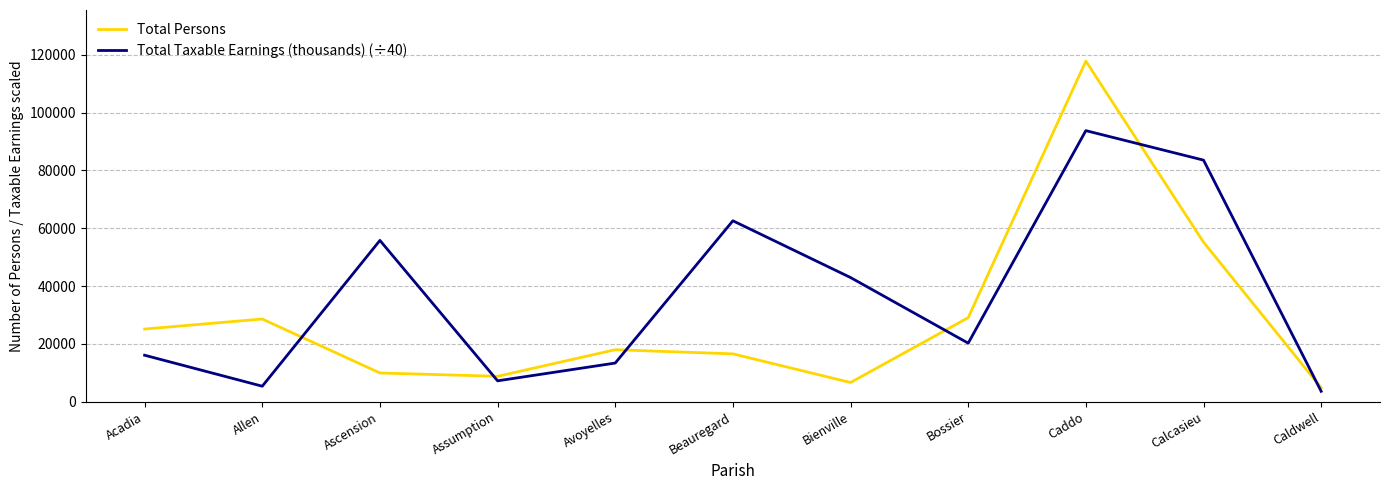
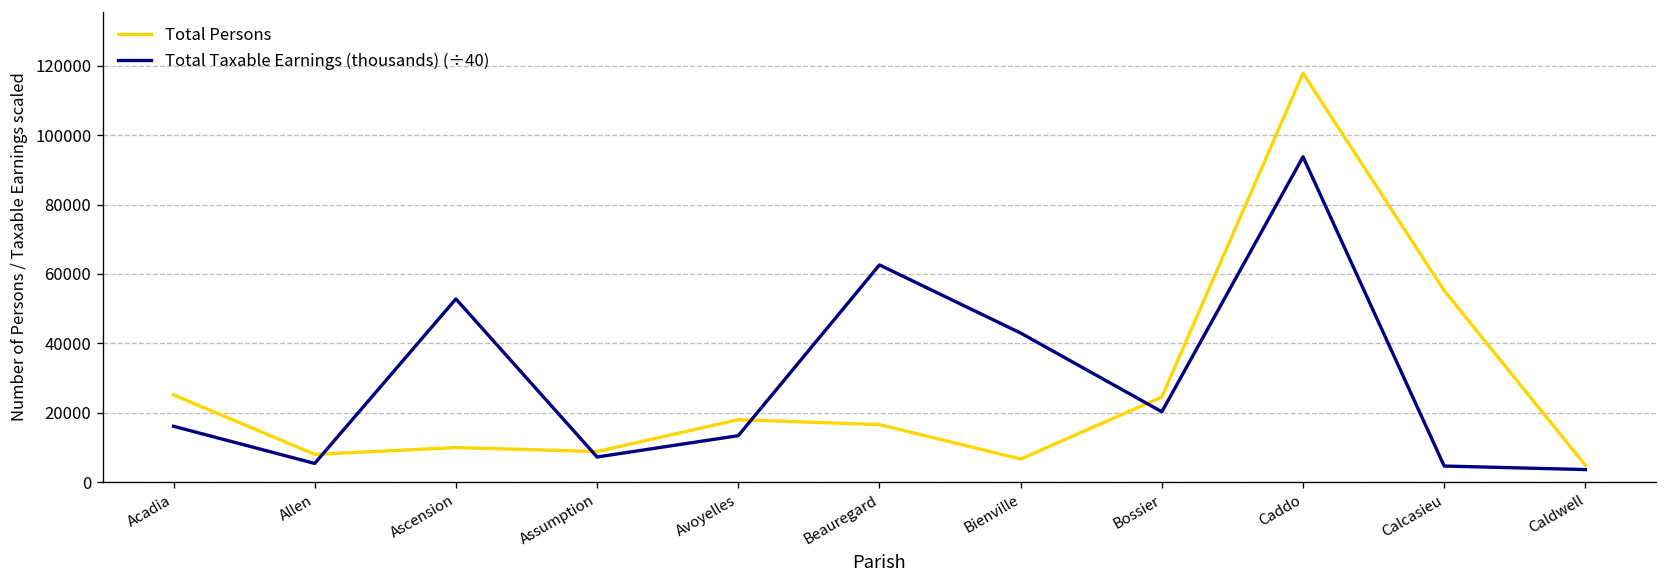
Total Persons, Allen: 29000 -> 8000
Total Taxable Earnings (thousands) (÷40), Ascension: 56000 -> 53000
Total Persons, Bossier: 29000 -> 25000
Total Taxable Earnings (thousands) (÷40), Calcasieu: 84000 -> 5000
